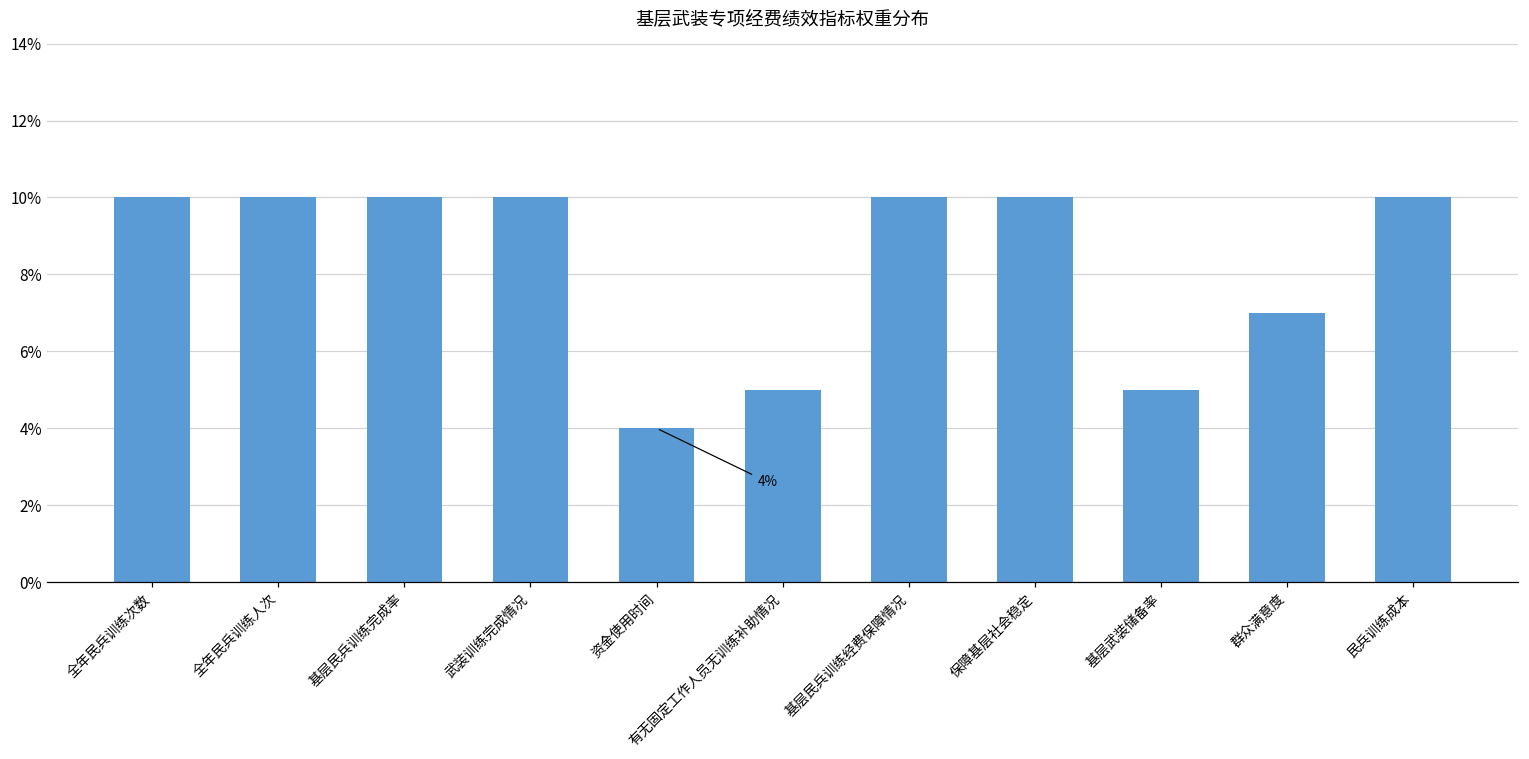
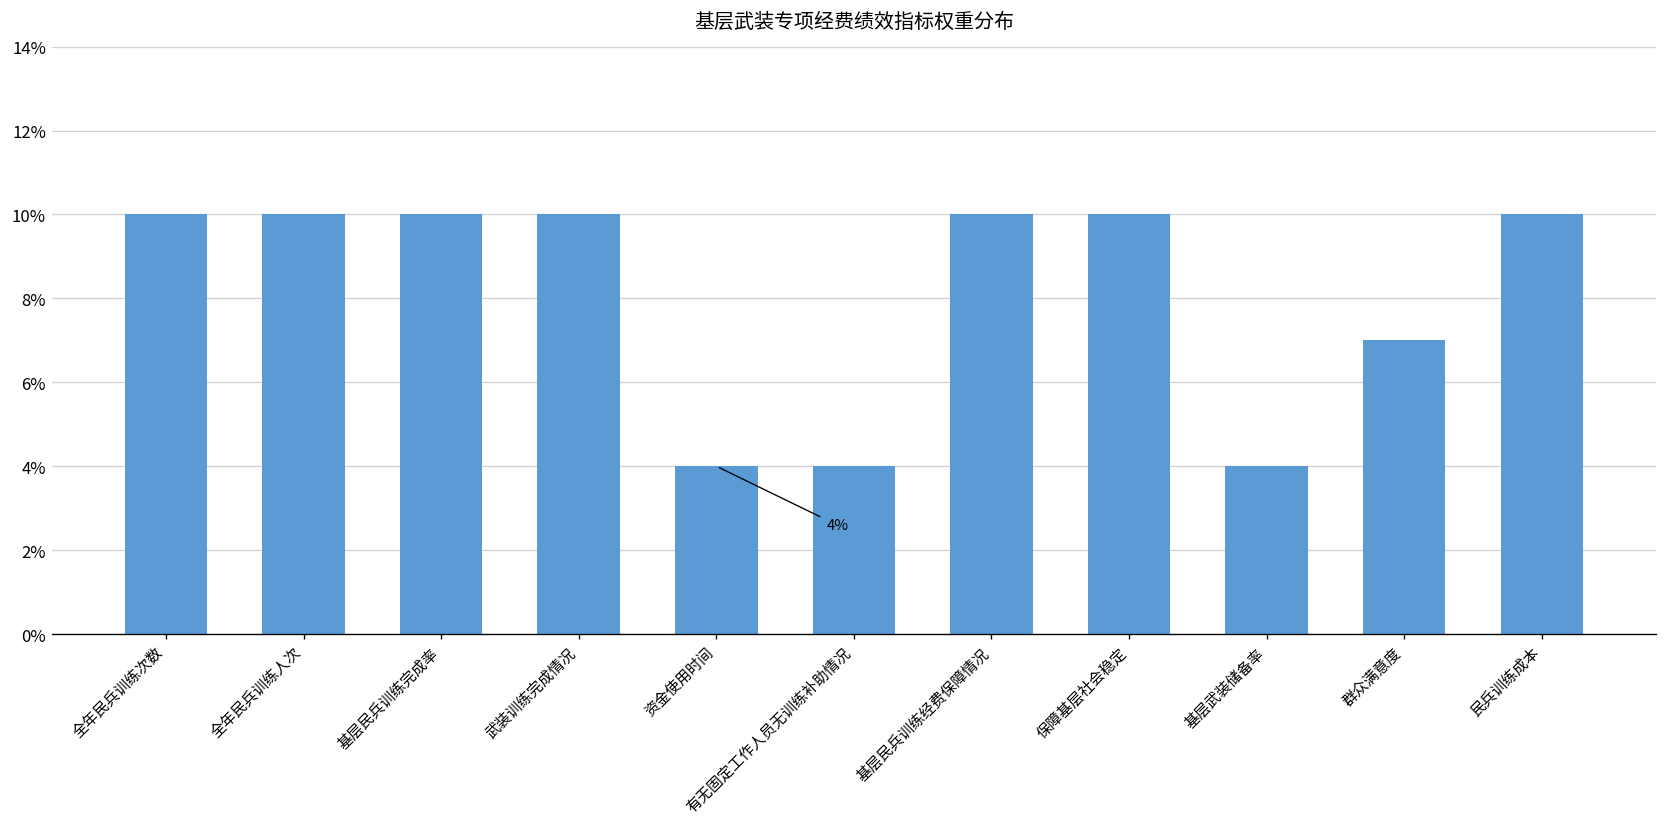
有无固定工作人员无训练补助情况: 5% -> 4%
基层武装储备率: 5% -> 4%
